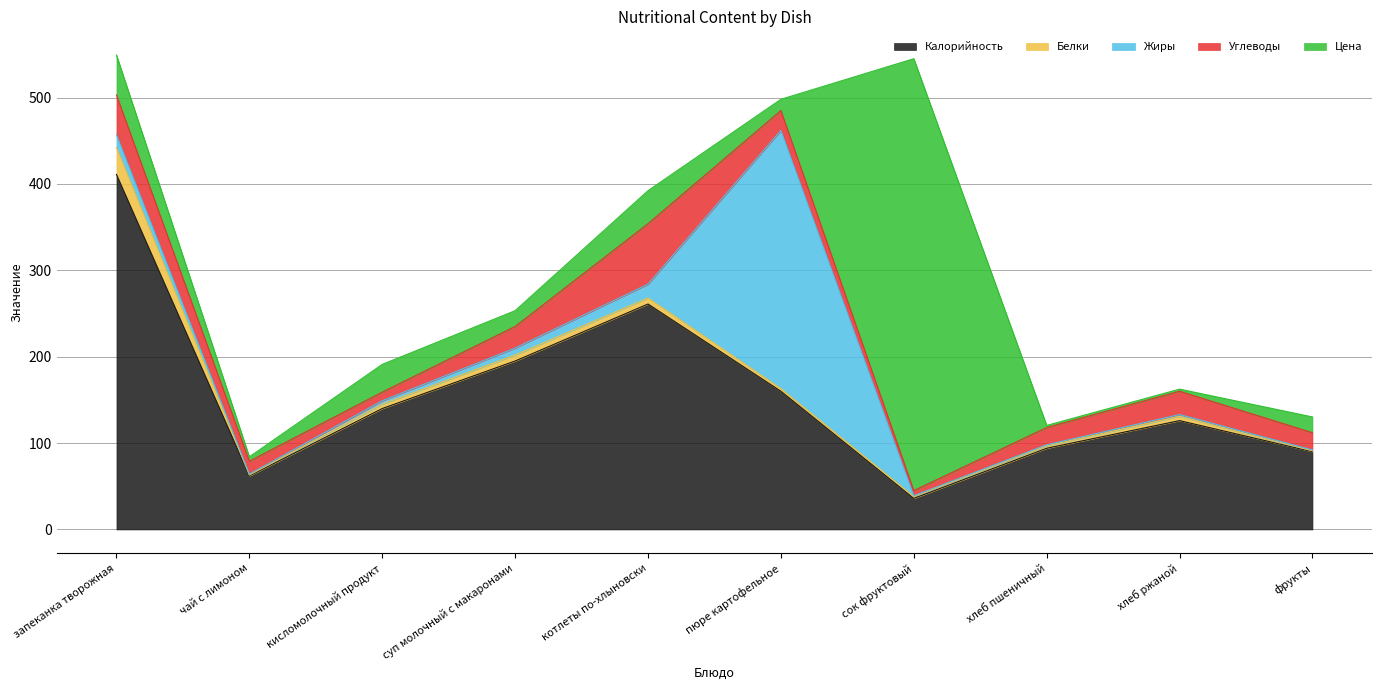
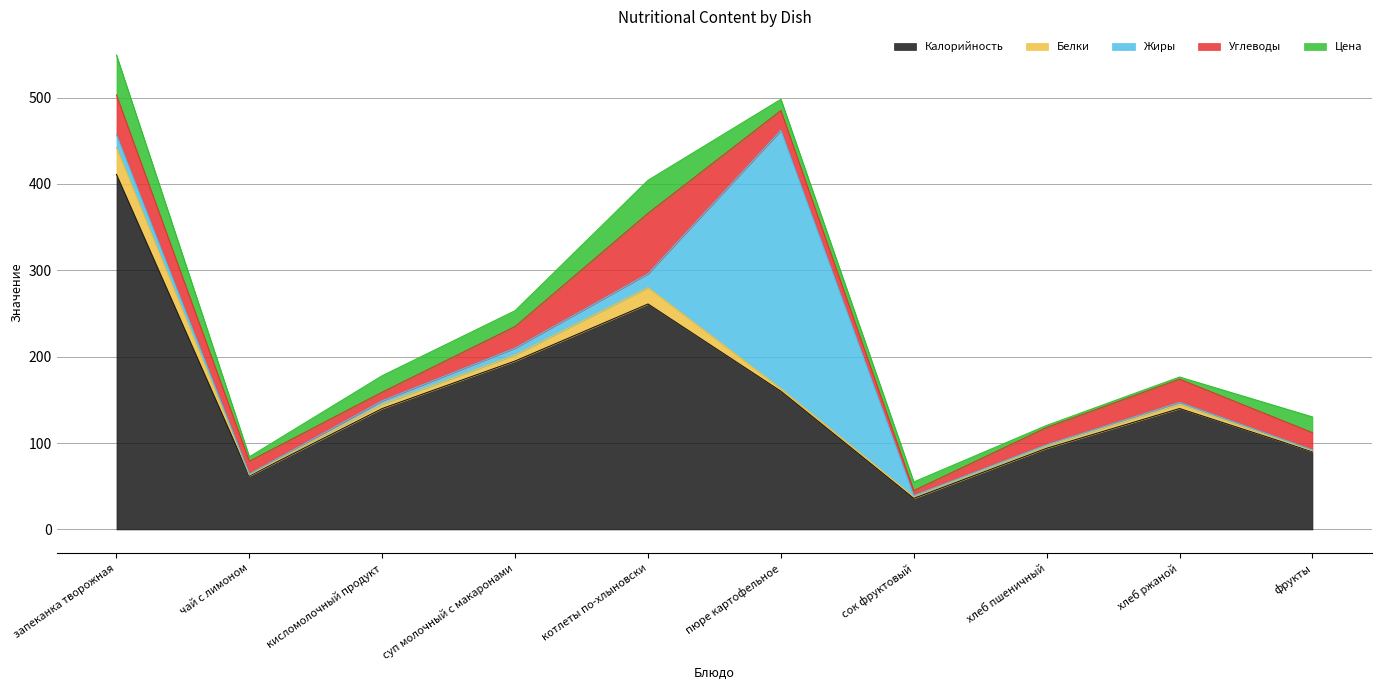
Цена, кисломолочный продукт: 30 -> 20
Белки, котлеты по-хлыновски: 10 -> 20
Цена, сок фруктовый: 500 -> 10
Калорийность, хлеб ржаной: 130 -> 140
